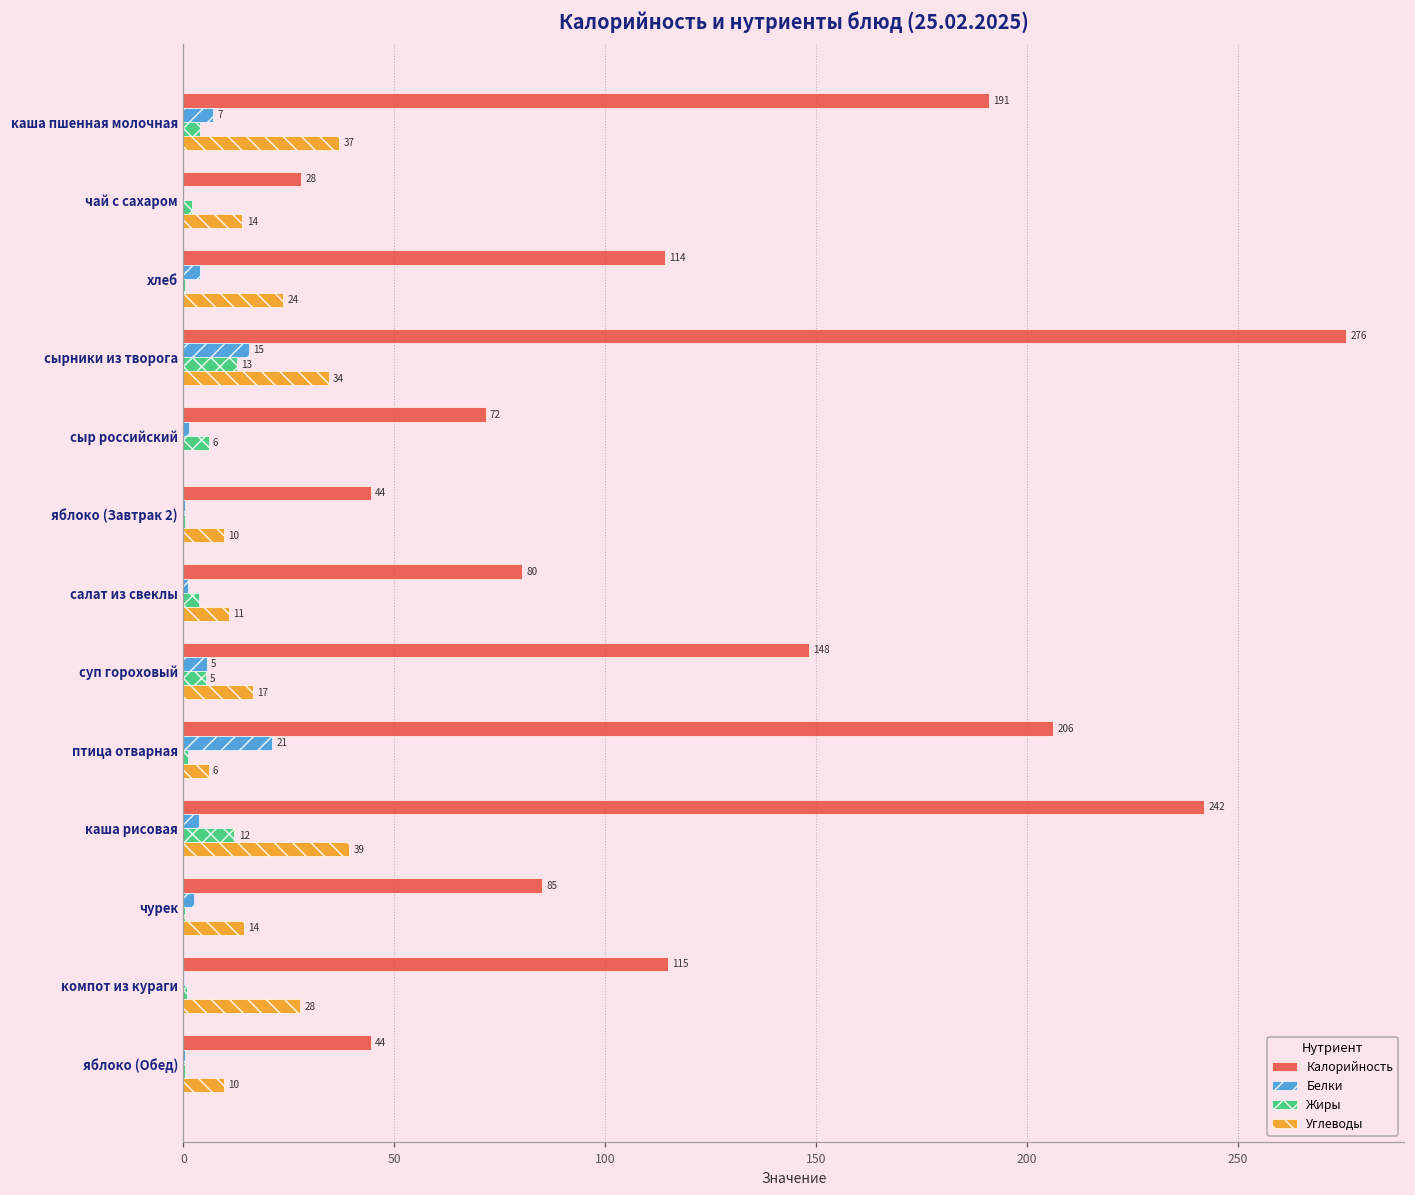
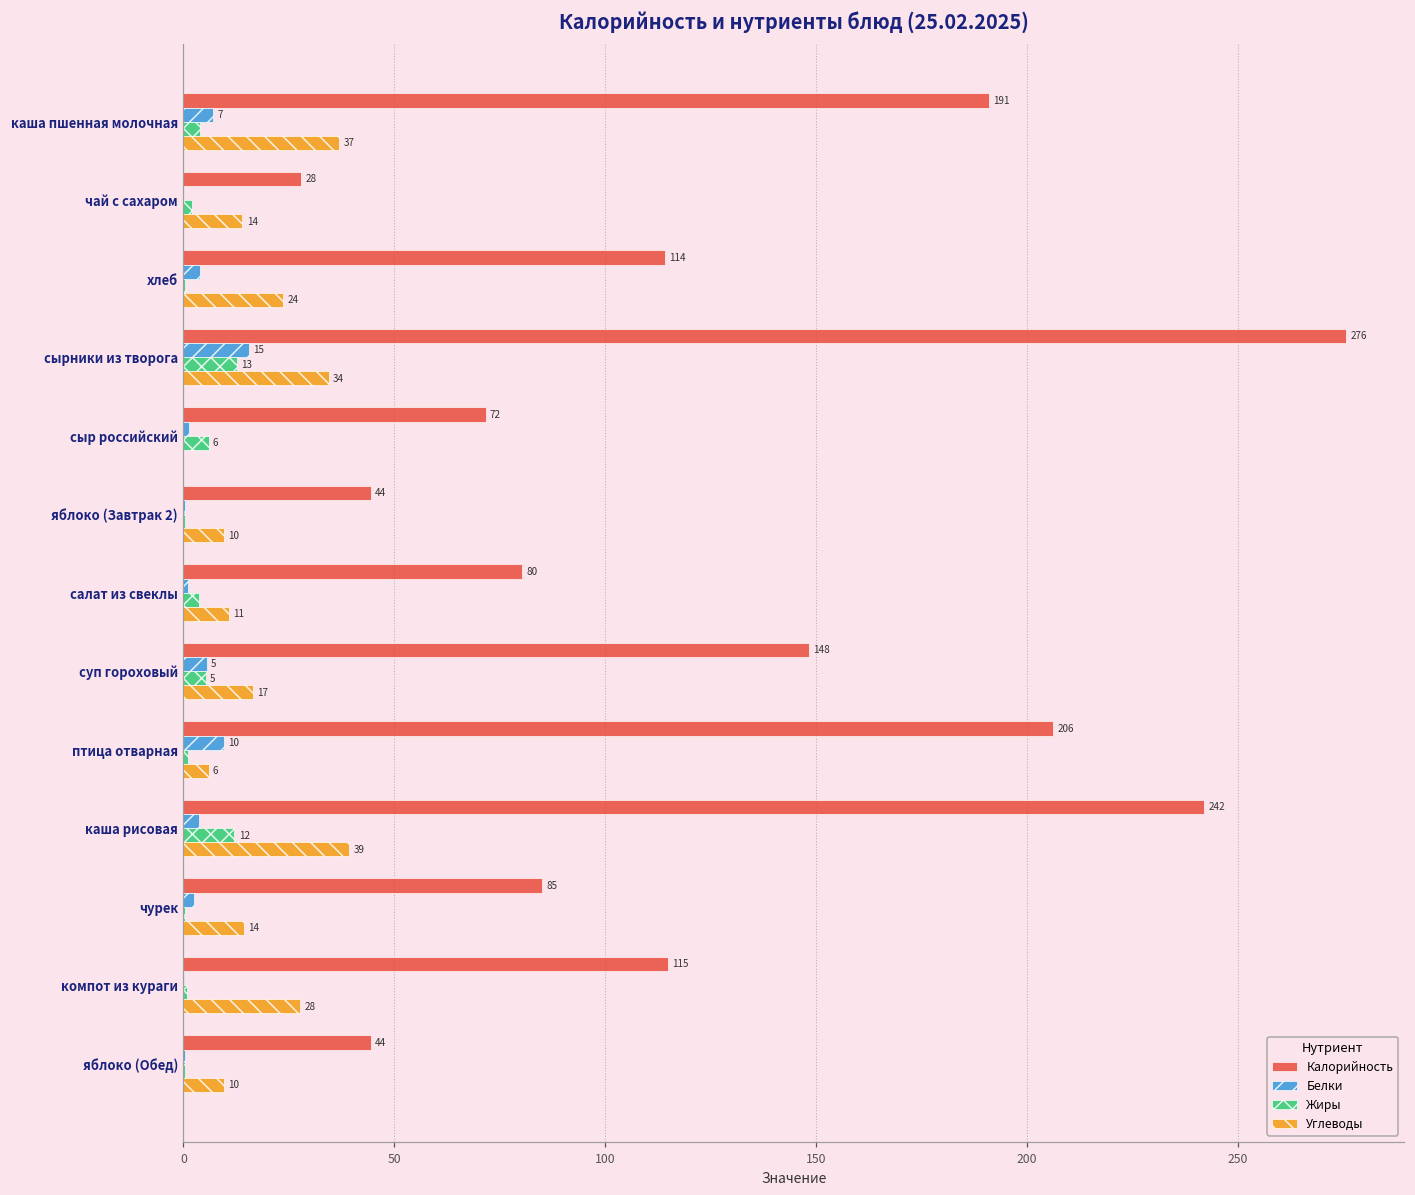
Белки, птица отварная: 21 -> 10
